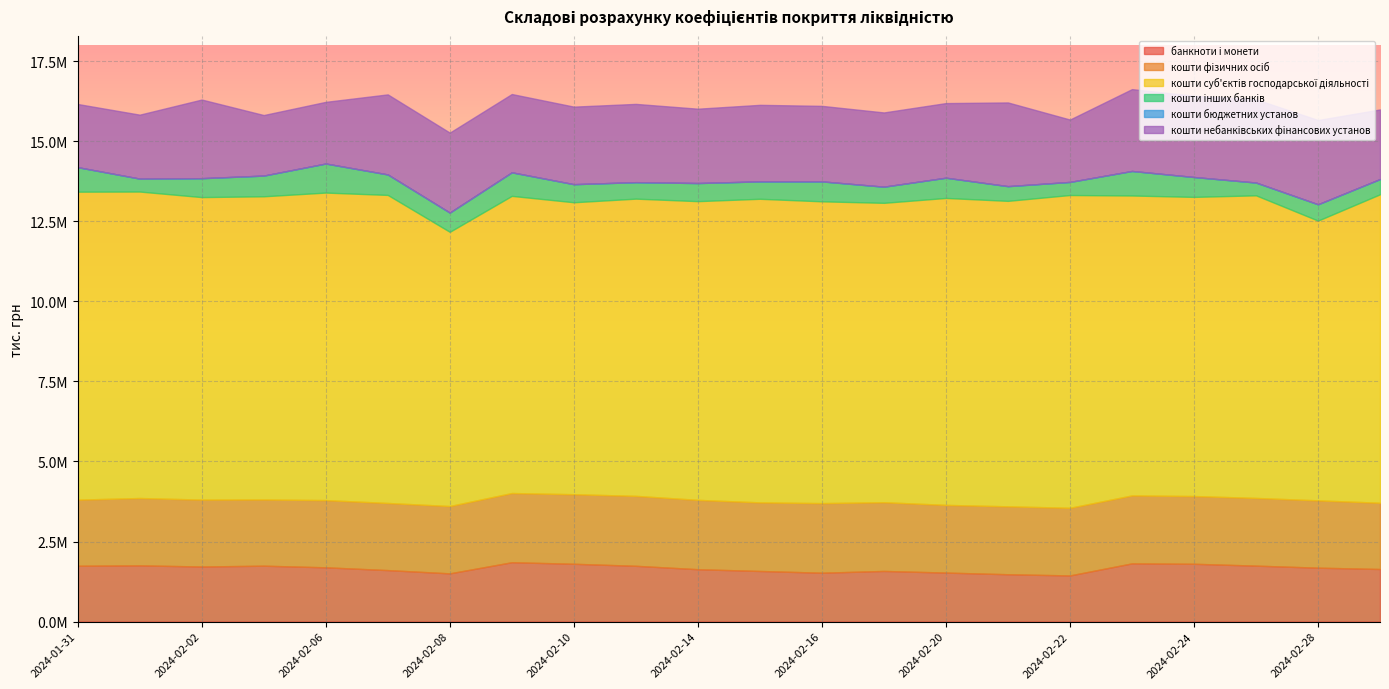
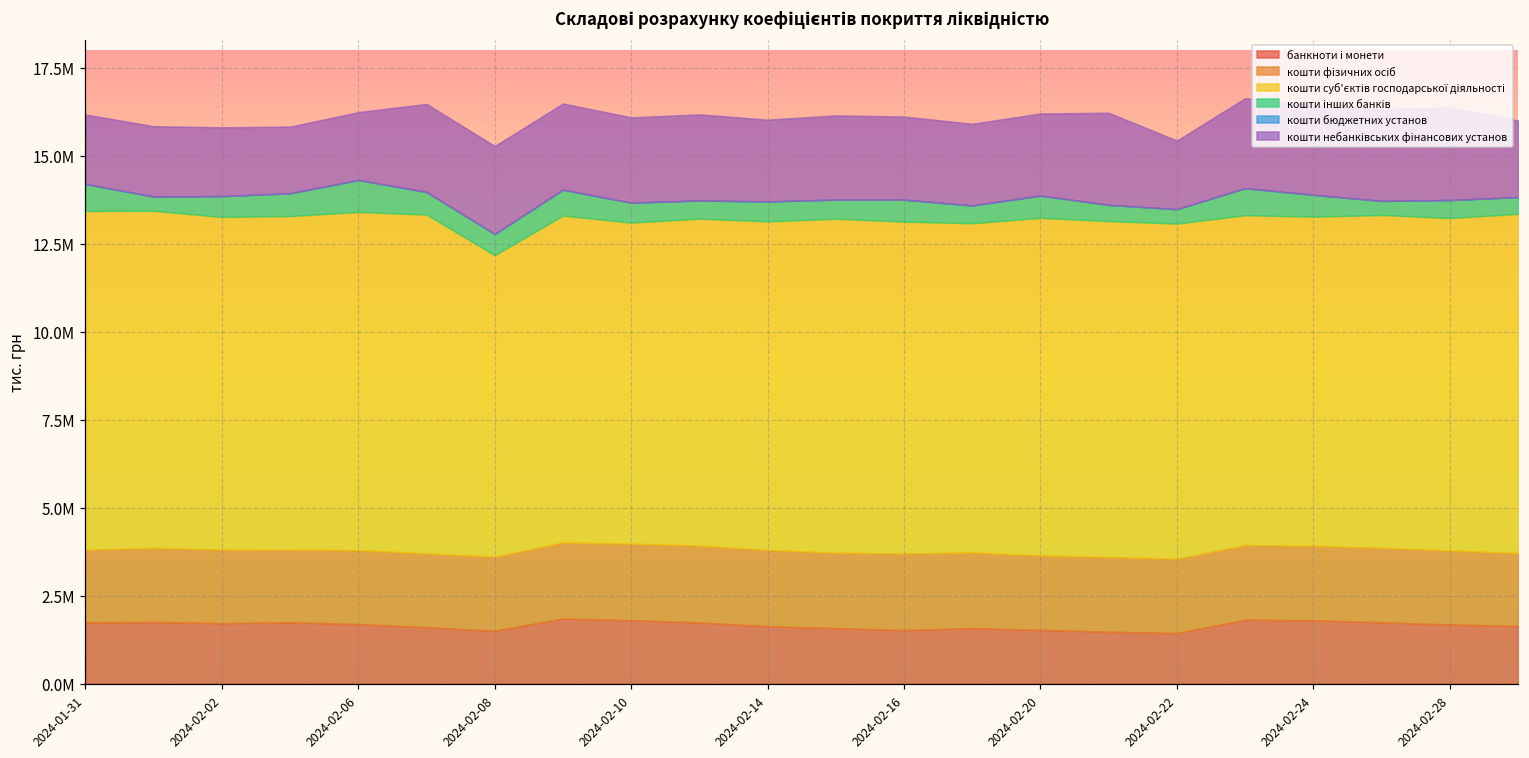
кошти небанківських фінансових установ, 2024-02-02: 2500000 -> 2000000
кошти суб'єктів господарської діяльності, 2024-02-22: 9800000 -> 9500000
кошти суб'єктів господарської діяльності, 2024-02-28: 8700000 -> 9400000
